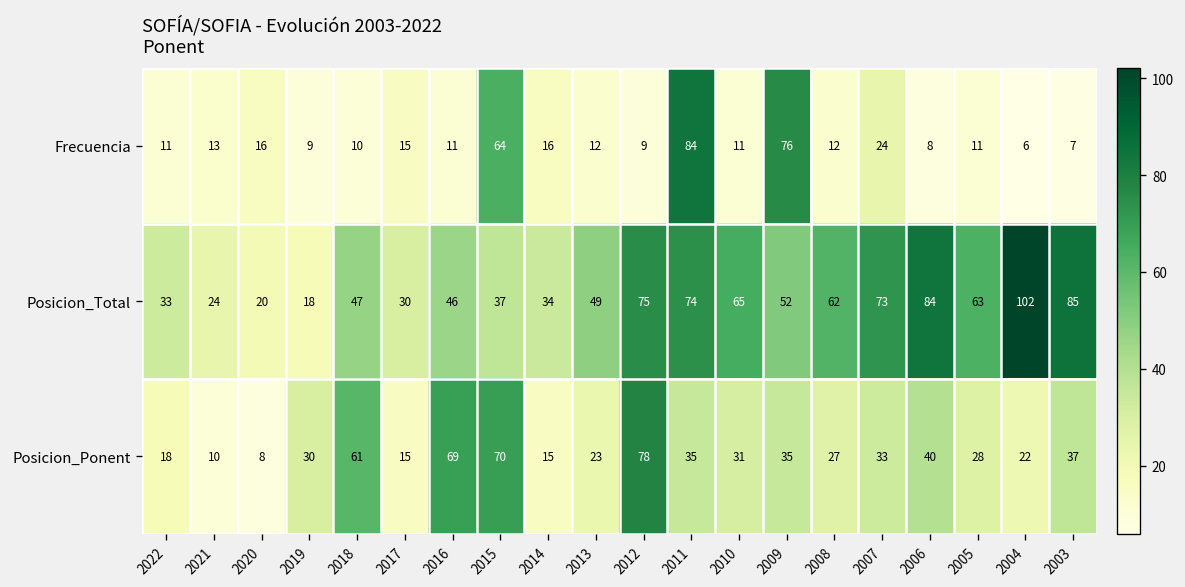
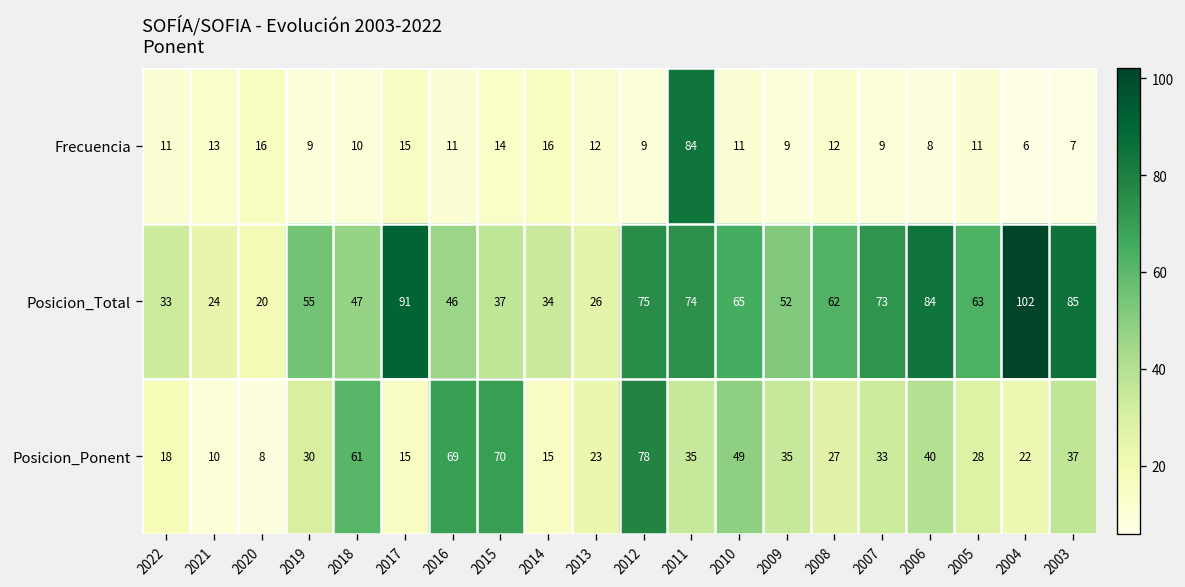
Frecuencia, 2015: 64 -> 14
Frecuencia, 2009: 76 -> 9
Frecuencia, 2007: 24 -> 9
Posicion_Total, 2019: 18 -> 55
Posicion_Total, 2017: 30 -> 91
Posicion_Total, 2013: 49 -> 26
Posicion_Ponent, 2010: 31 -> 49
